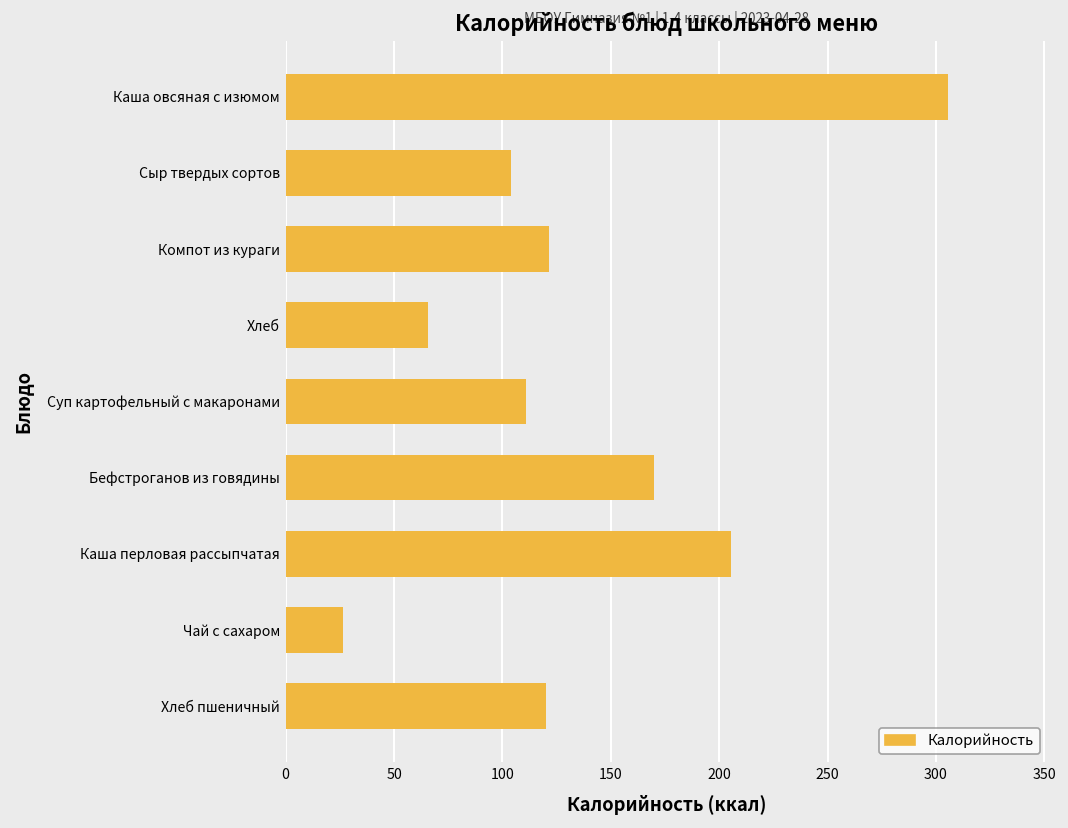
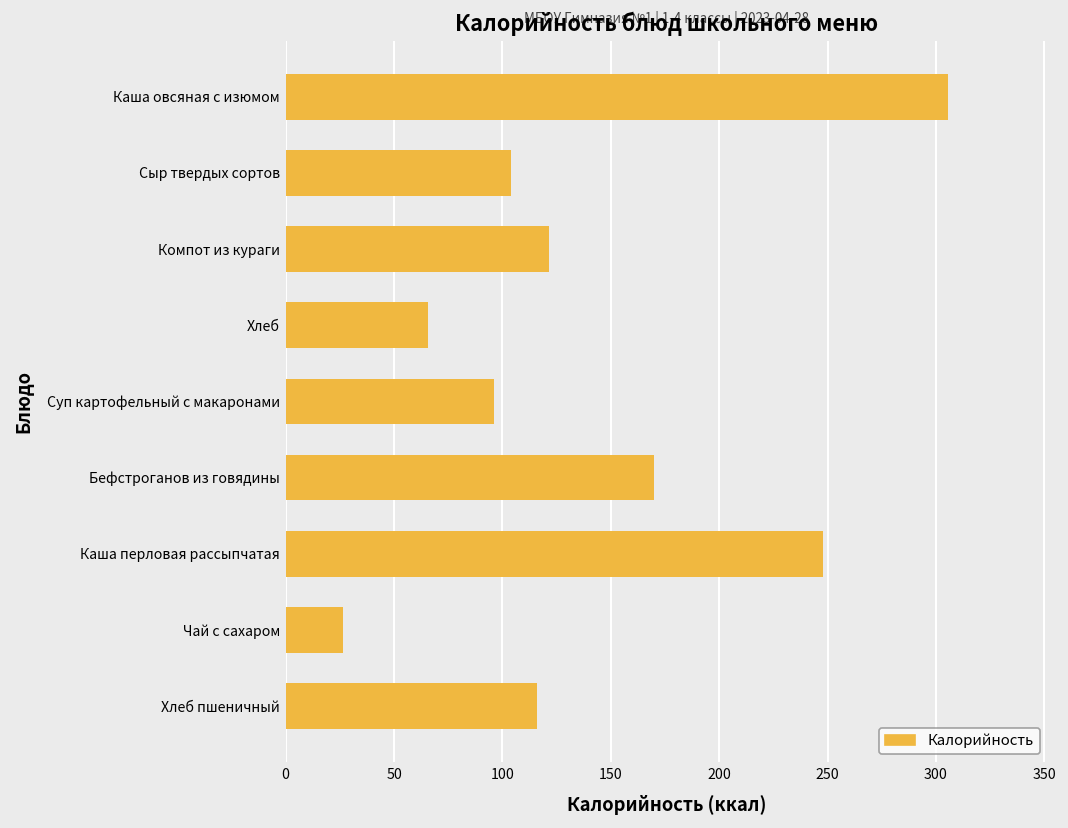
Суп картофельный с макаронами: 111 -> 96
Каша перловая рассыпчатая: 205 -> 248
Хлеб пшеничный: 120 -> 116
